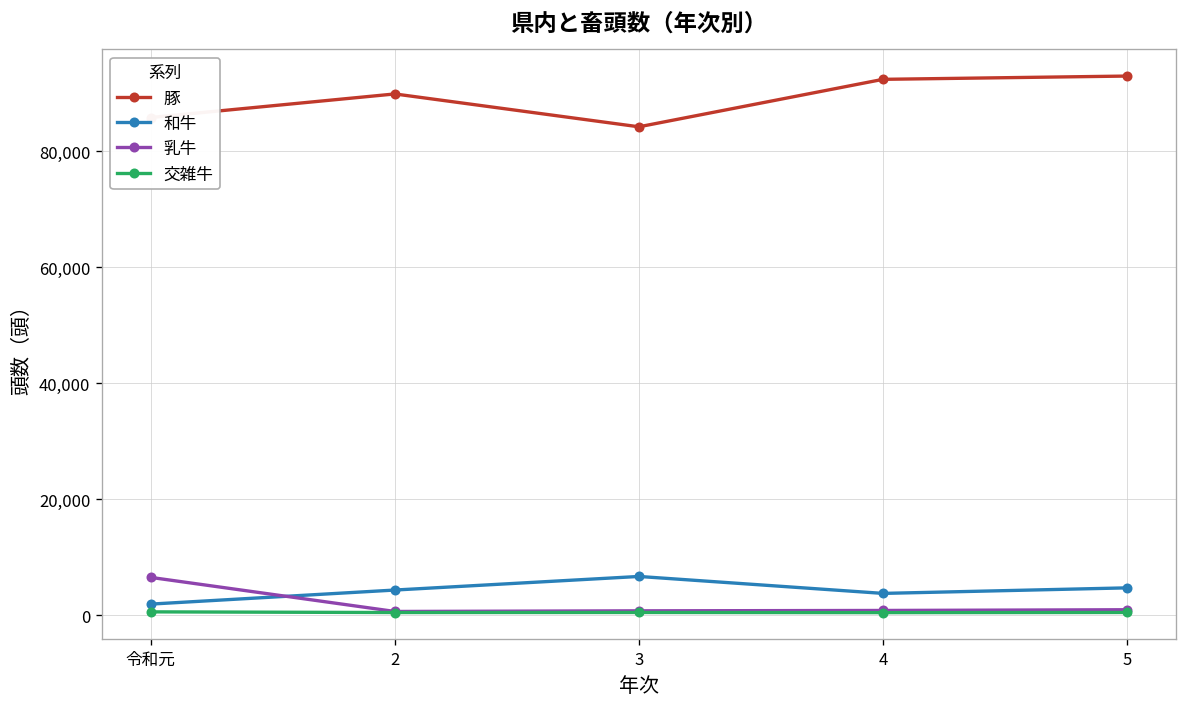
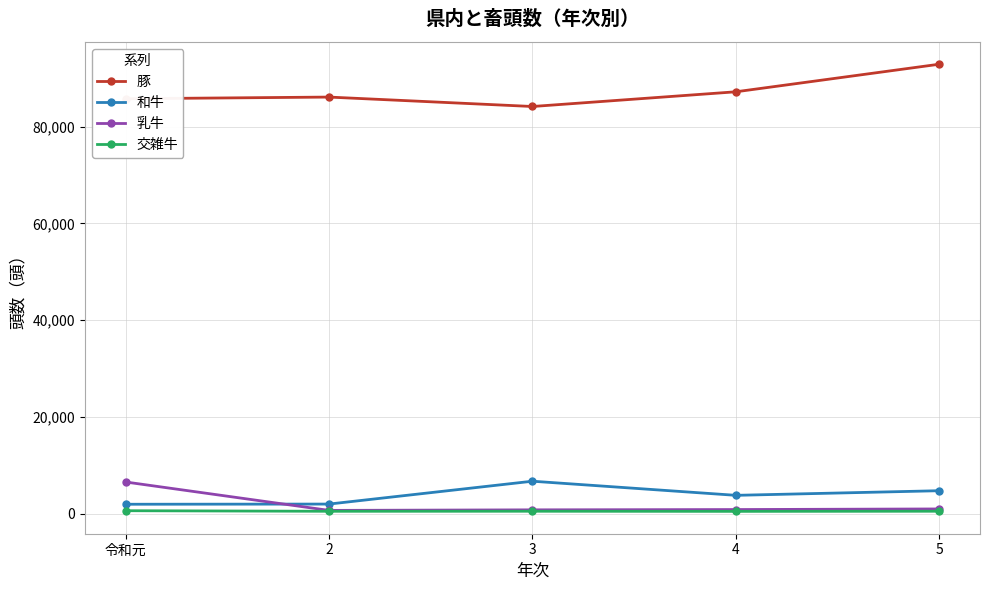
豚, 2: 90,000 -> 86,000
和牛, 2: 4,000 -> 2,000
豚, 4: 92,000 -> 87,000
